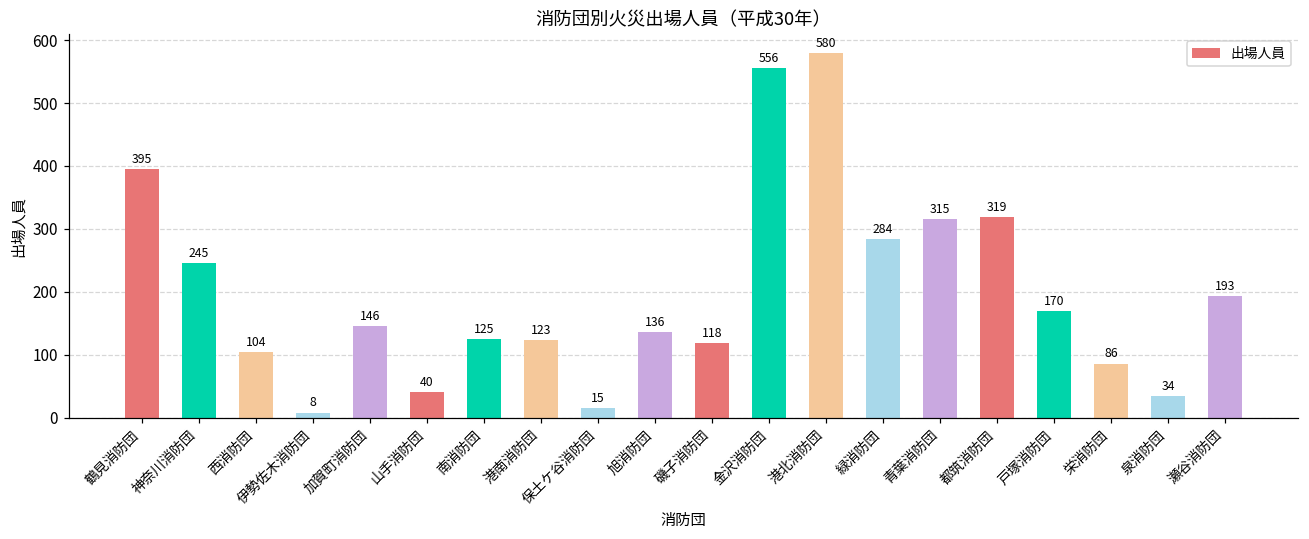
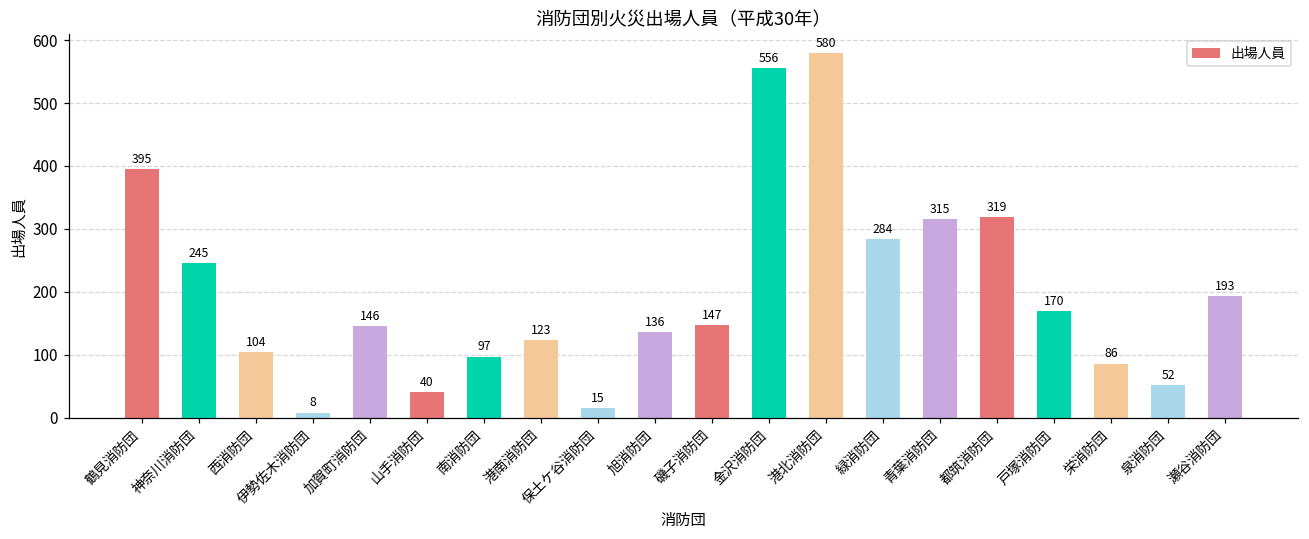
南消防団: 125 -> 97
磯子消防団: 118 -> 147
泉消防団: 34 -> 52
